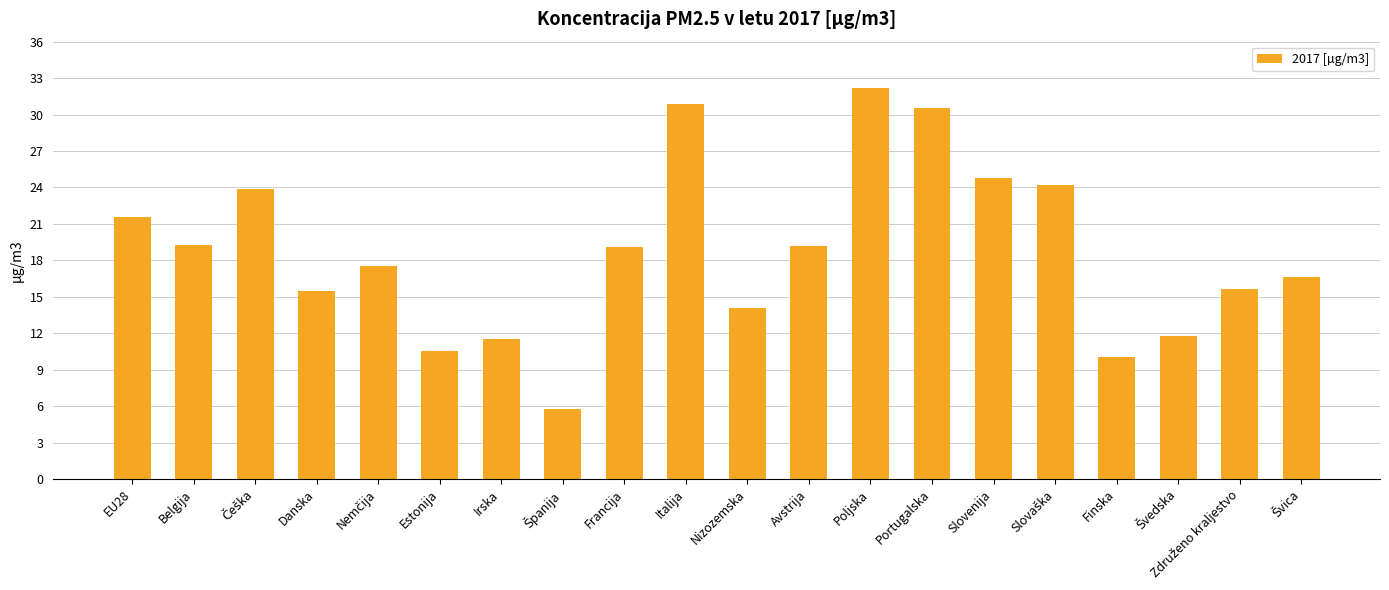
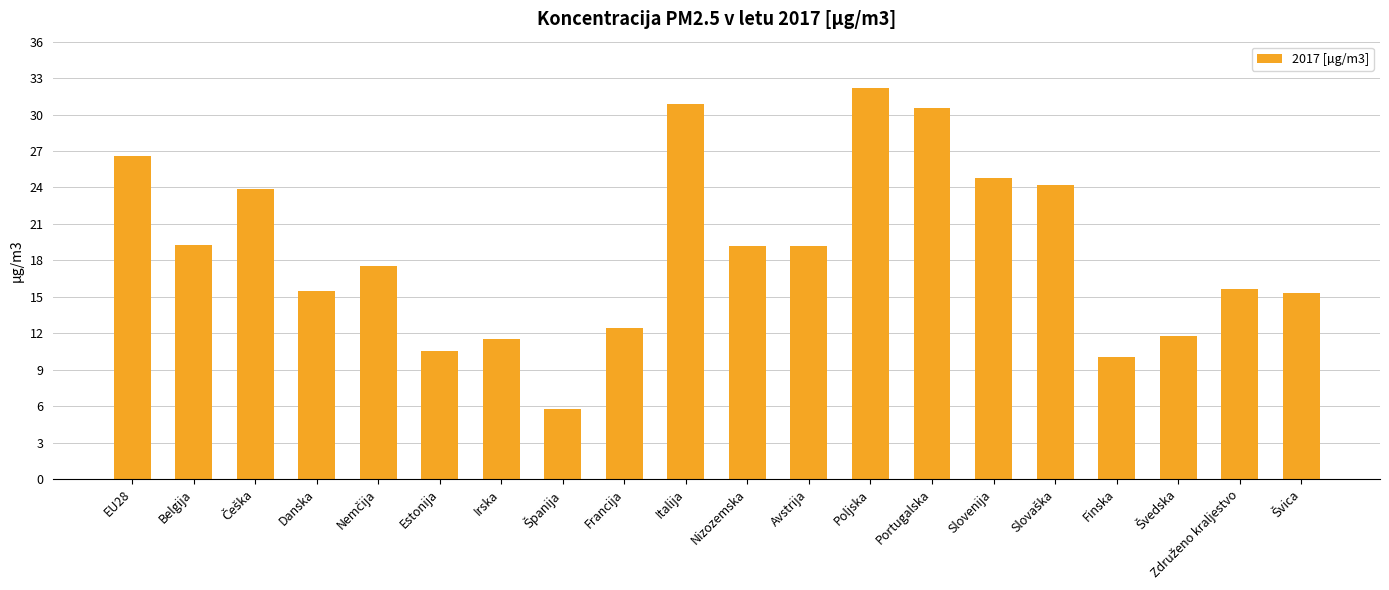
EU28: 21.6 -> 26.6
Francija: 19.1 -> 12.4
Nizozemska: 14.1 -> 19.2
Švica: 16.6 -> 15.3
